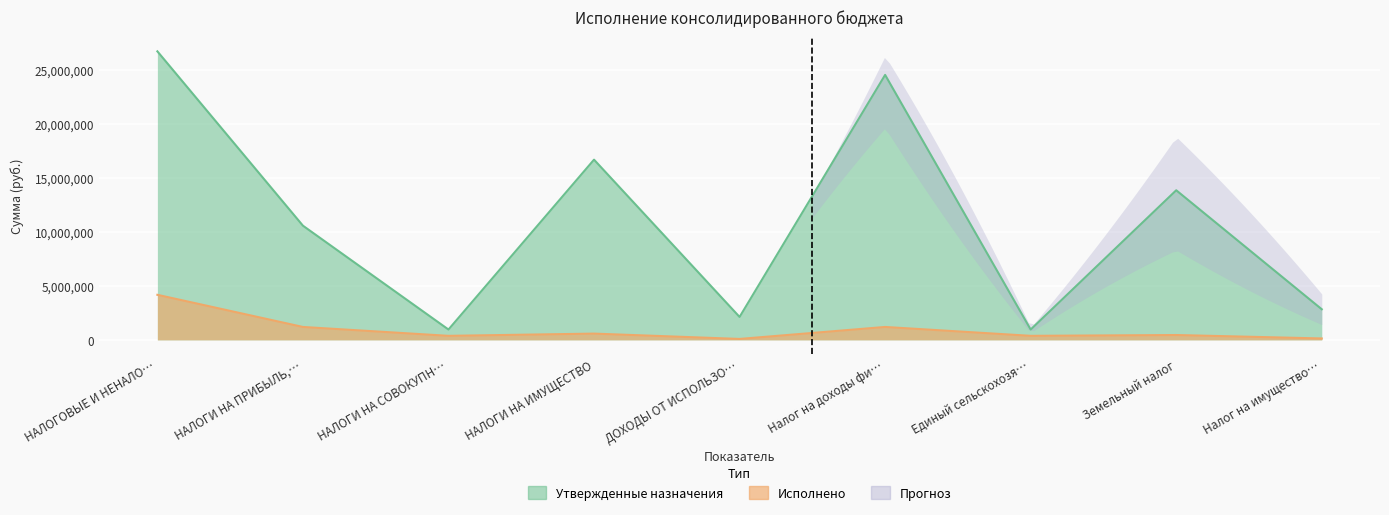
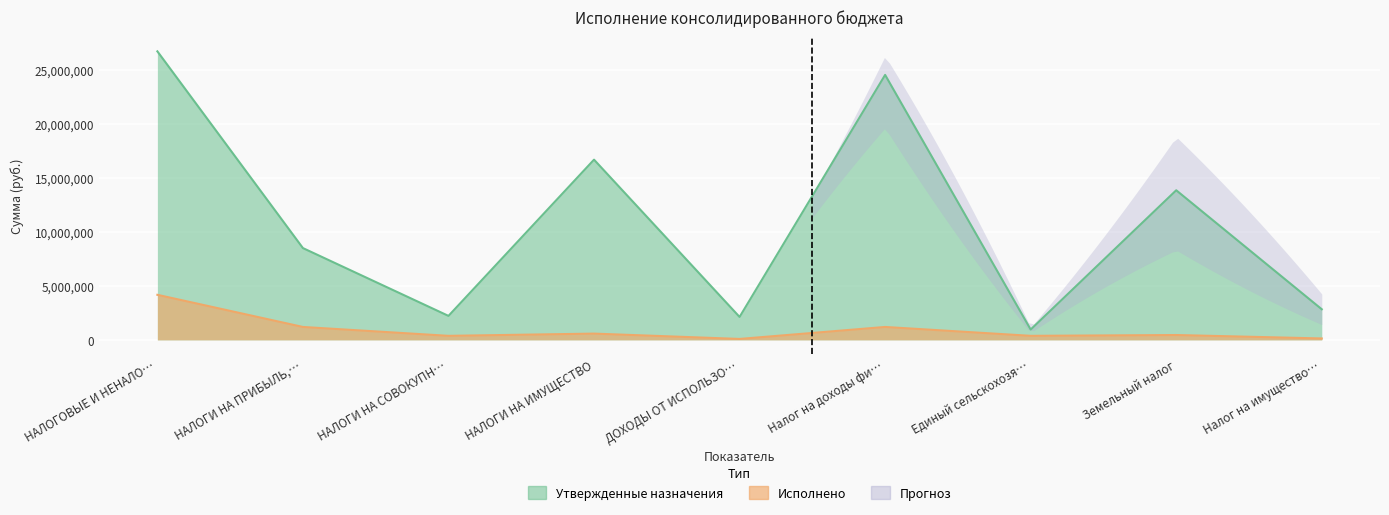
Утвержденные назначения, НАЛОГИ НА ПРИБЫЛЬ,…: 10,600,000 -> 8,500,000
Утвержденные назначения, НАЛОГИ НА СОВОКУПН…: 1,000,000 -> 2,200,000
